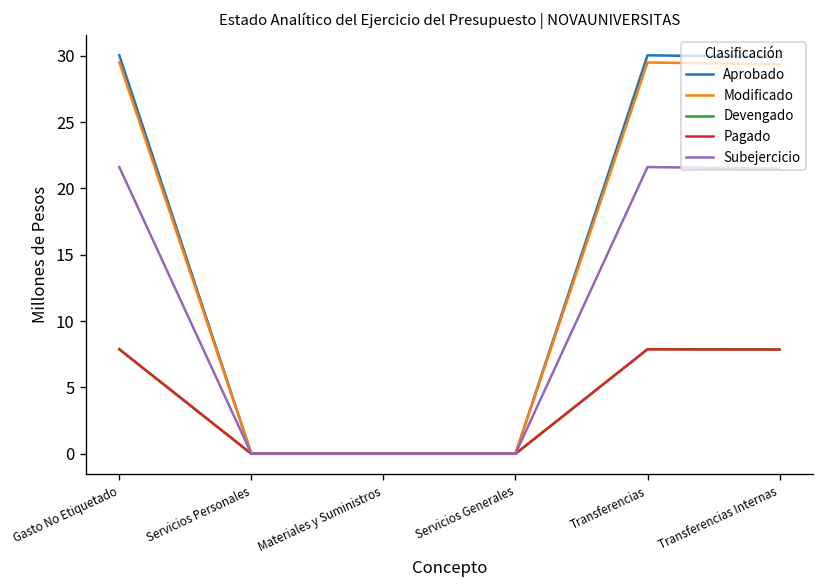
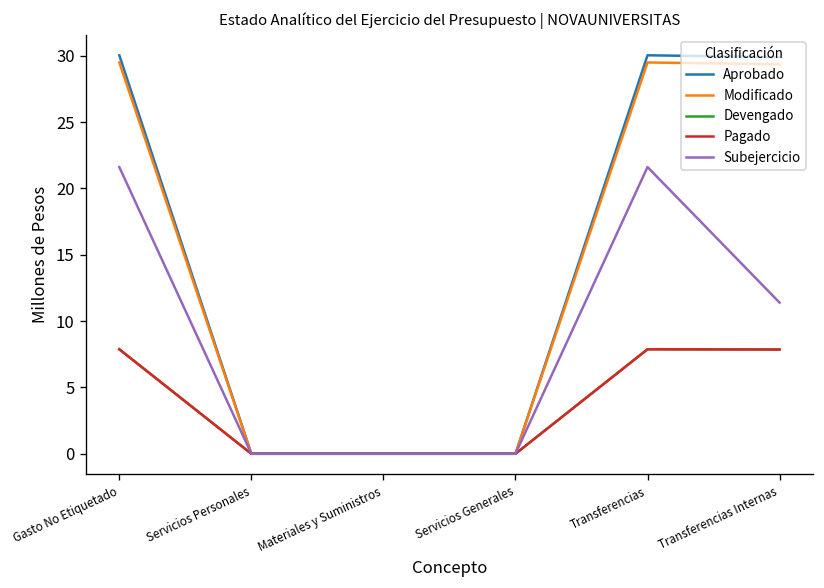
Subejercicio, Transferencias Internas: 21.5 -> 11.4
